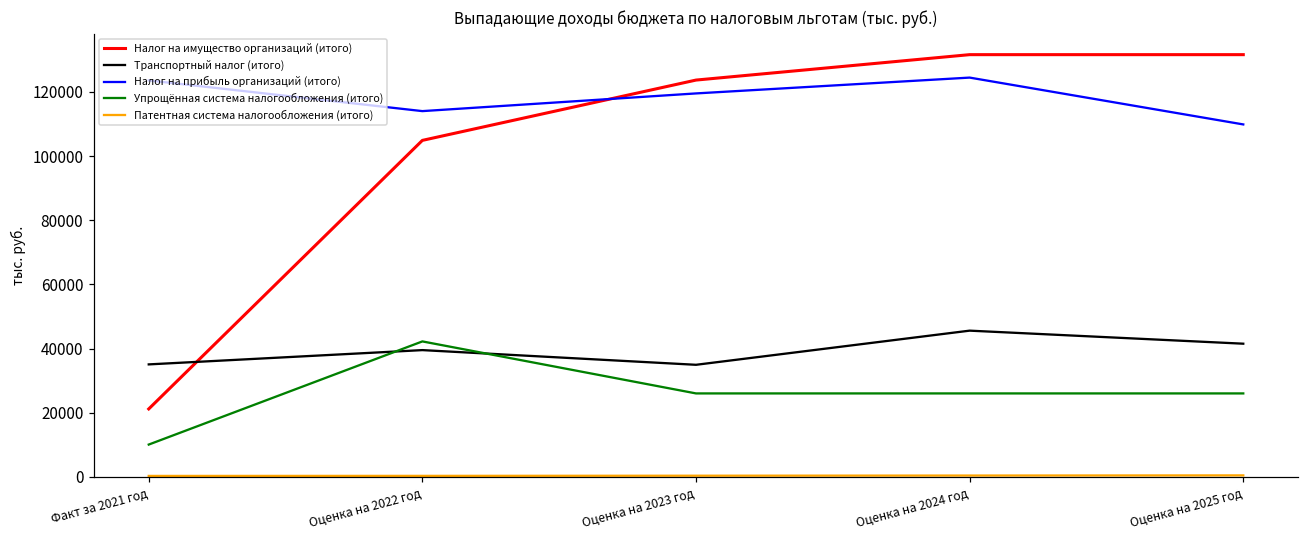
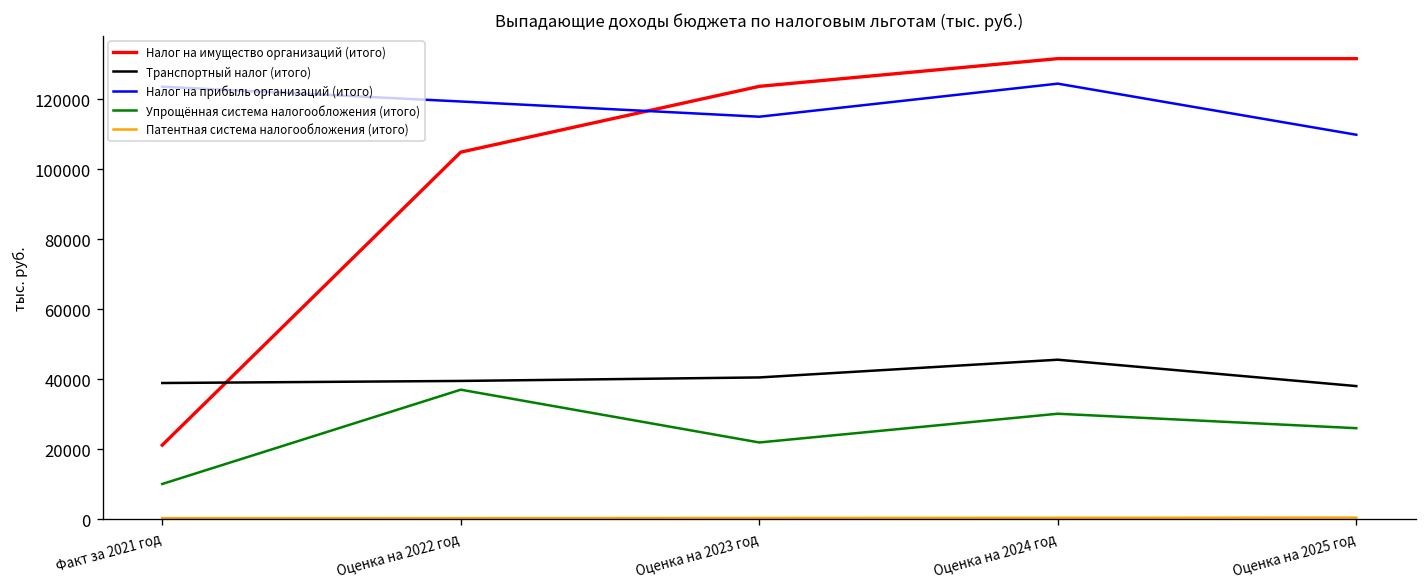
Транспортный налог (итого), Факт за 2021 год: 35000 -> 39000
Налог на прибыль организаций (итого), Оценка на 2022 год: 114000 -> 119000
Упрощённая система налогообложения (итого), Оценка на 2022 год: 42000 -> 37000
Транспортный налог (итого), Оценка на 2023 год: 35000 -> 41000
Налог на прибыль организаций (итого), Оценка на 2023 год: 120000 -> 115000
Упрощённая система налогообложения (итого), Оценка на 2023 год: 26000 -> 22000
Упрощённая система налогообложения (итого), Оценка на 2024 год: 26000 -> 30000
Транспортный налог (итого), Оценка на 2025 год: 42000 -> 38000
